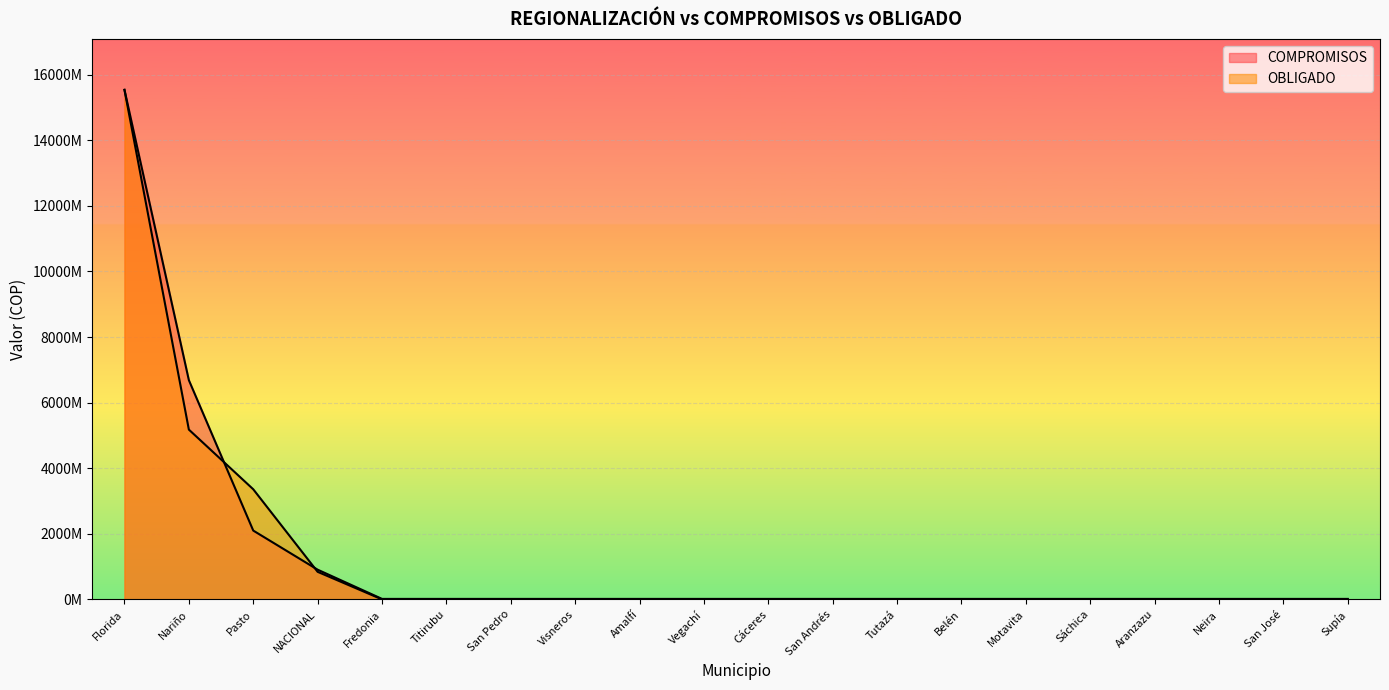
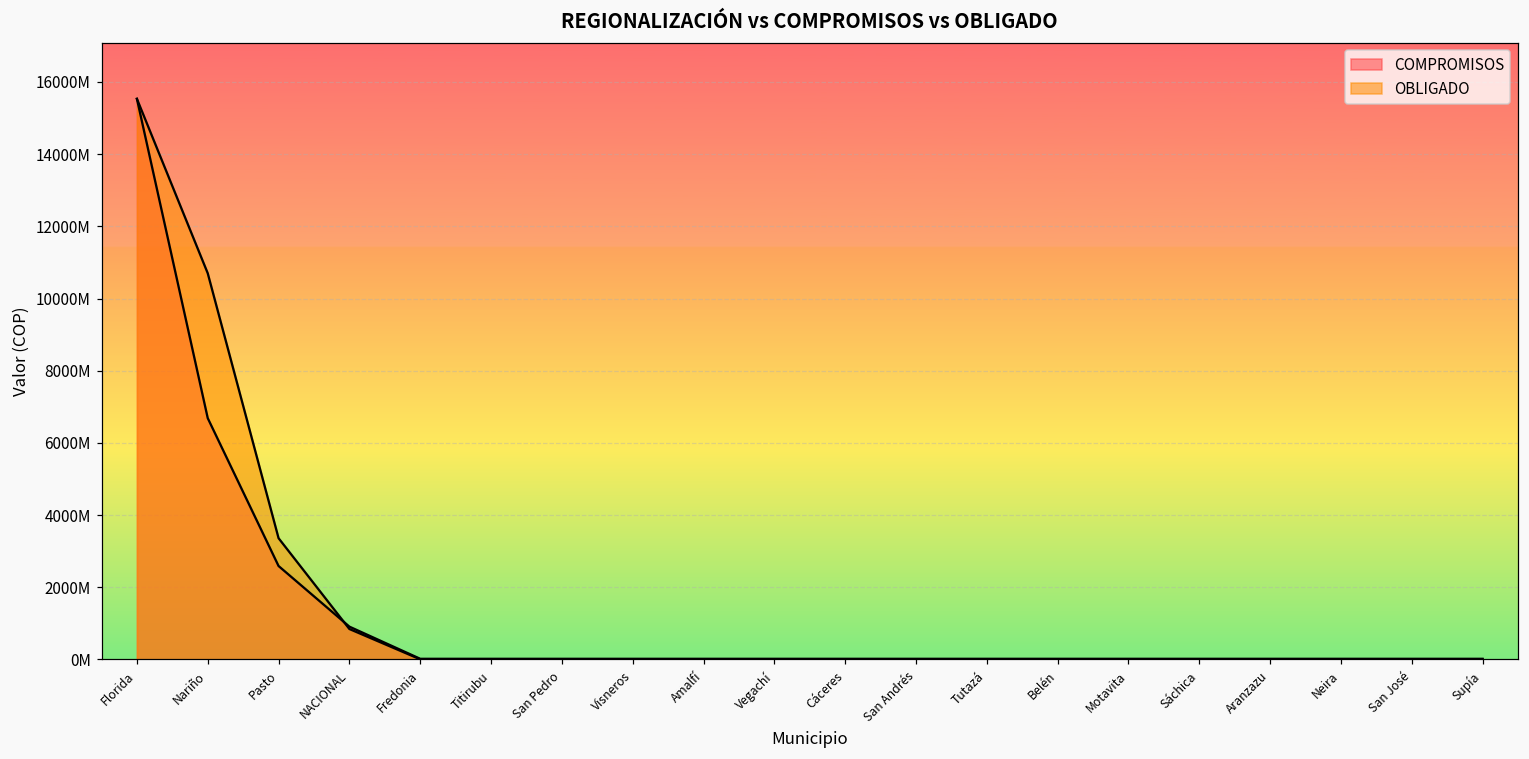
OBLIGADO, Nariño: 5200000000 -> 10700000000
COMPROMISOS, Pasto: 2100000000 -> 2600000000
